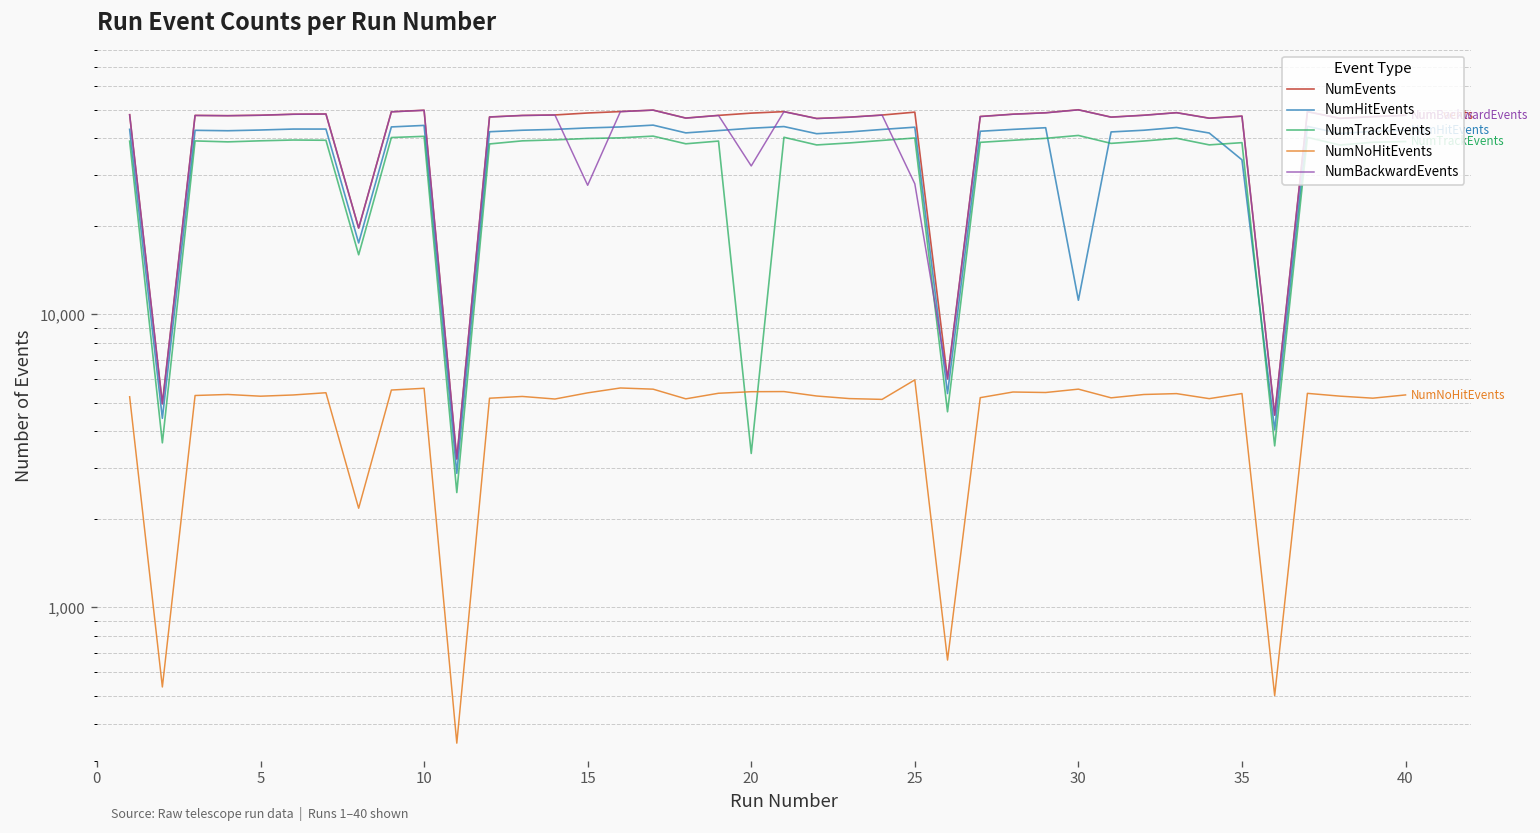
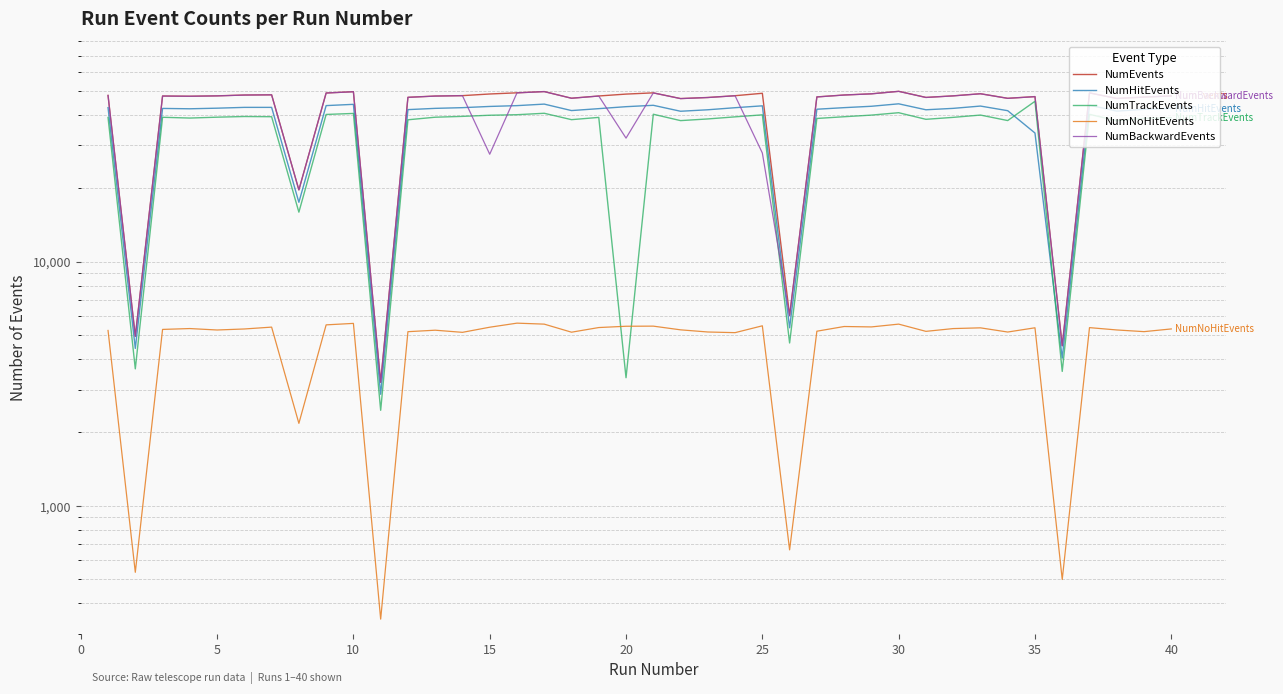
NumNoHitEvents, 25: 6,000 -> 5,500
NumHitEvents, 30: 11,000 -> 44,000
NumTrackEvents, 35: 39,000 -> 45,000
